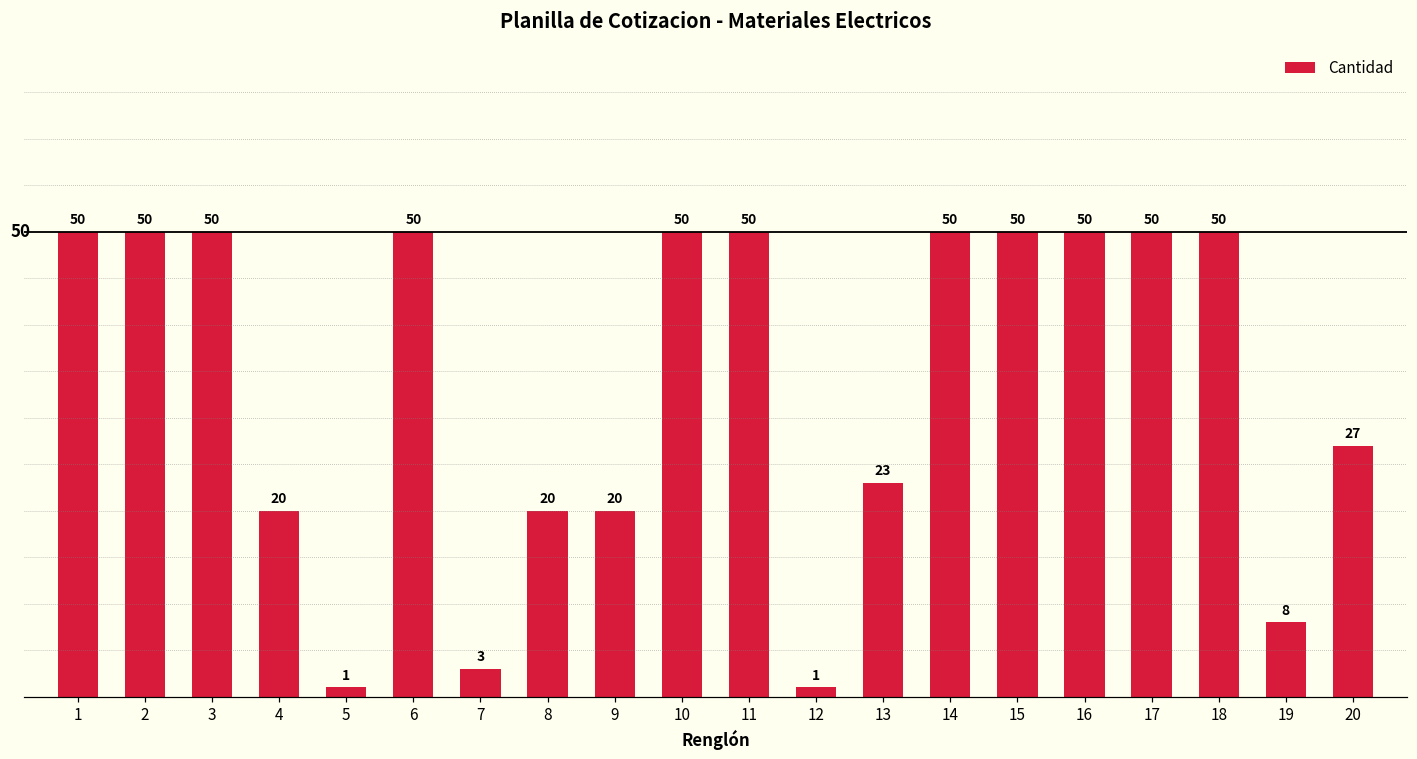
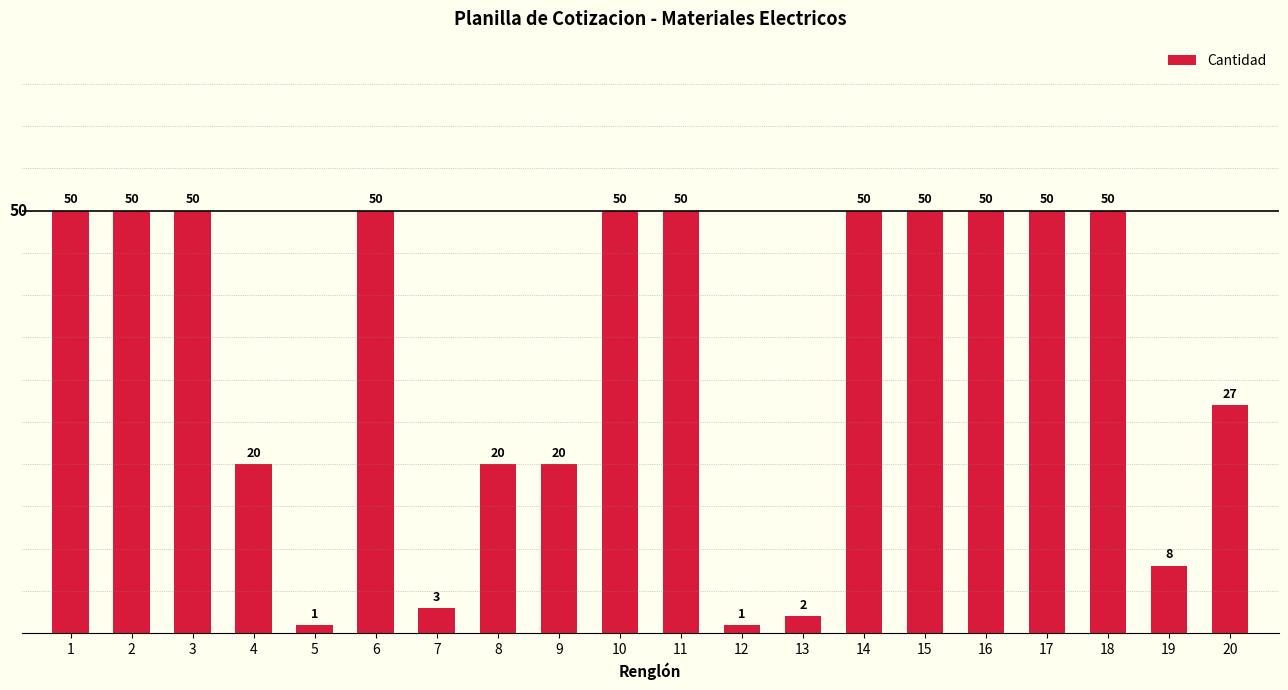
13: 23 -> 2
